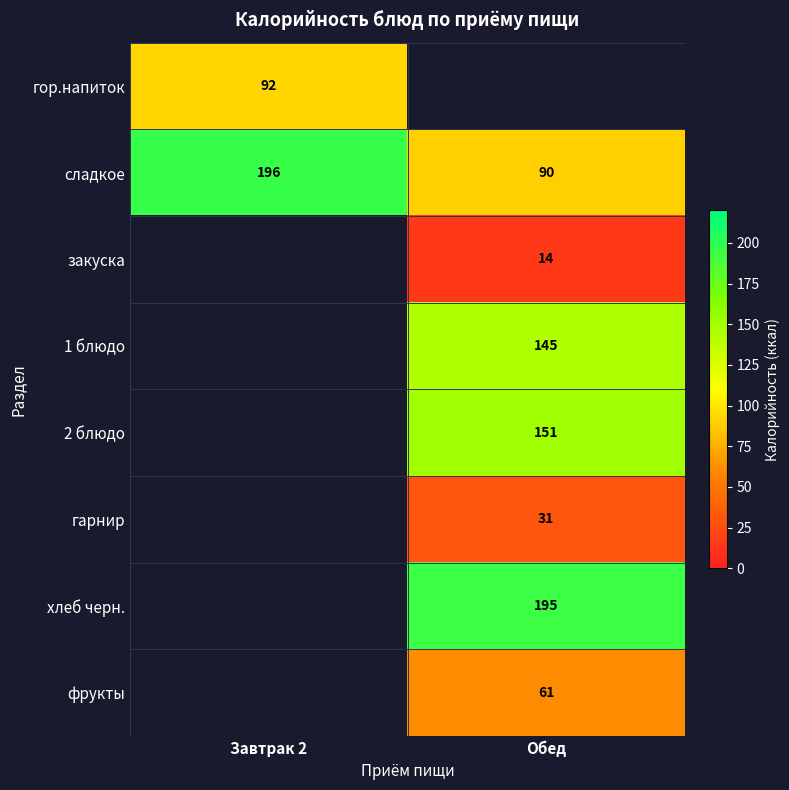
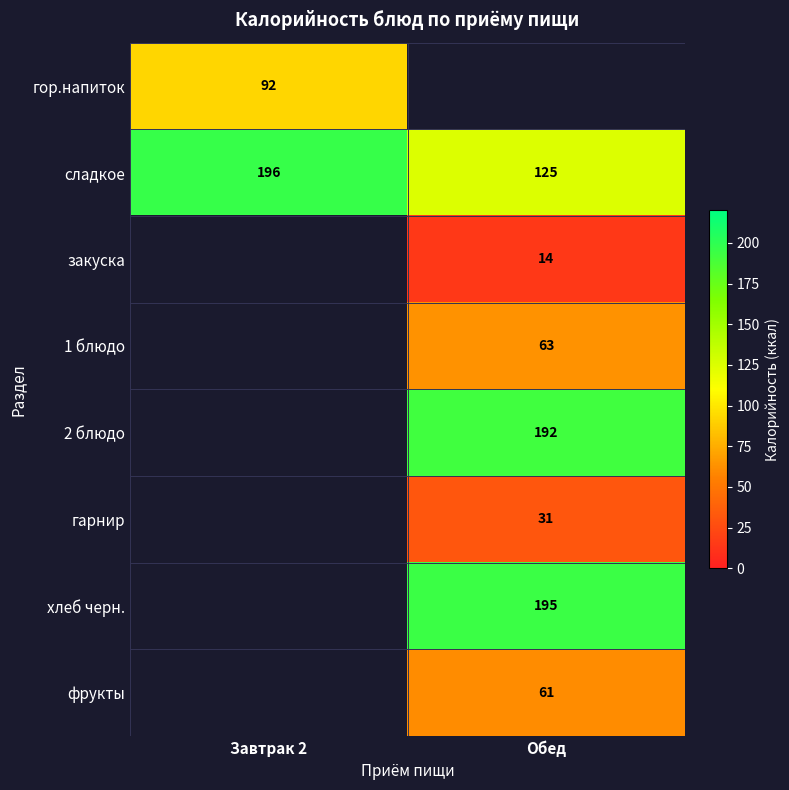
сладкое, Обед: 90 -> 125
1 блюдо, Обед: 145 -> 63
2 блюдо, Обед: 151 -> 192
